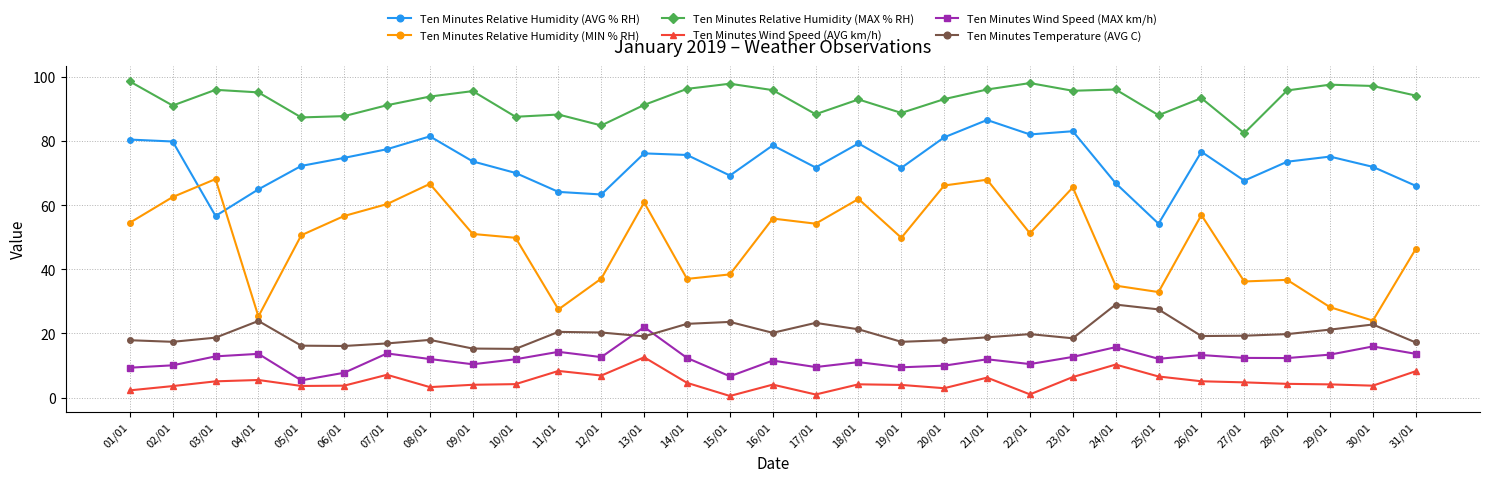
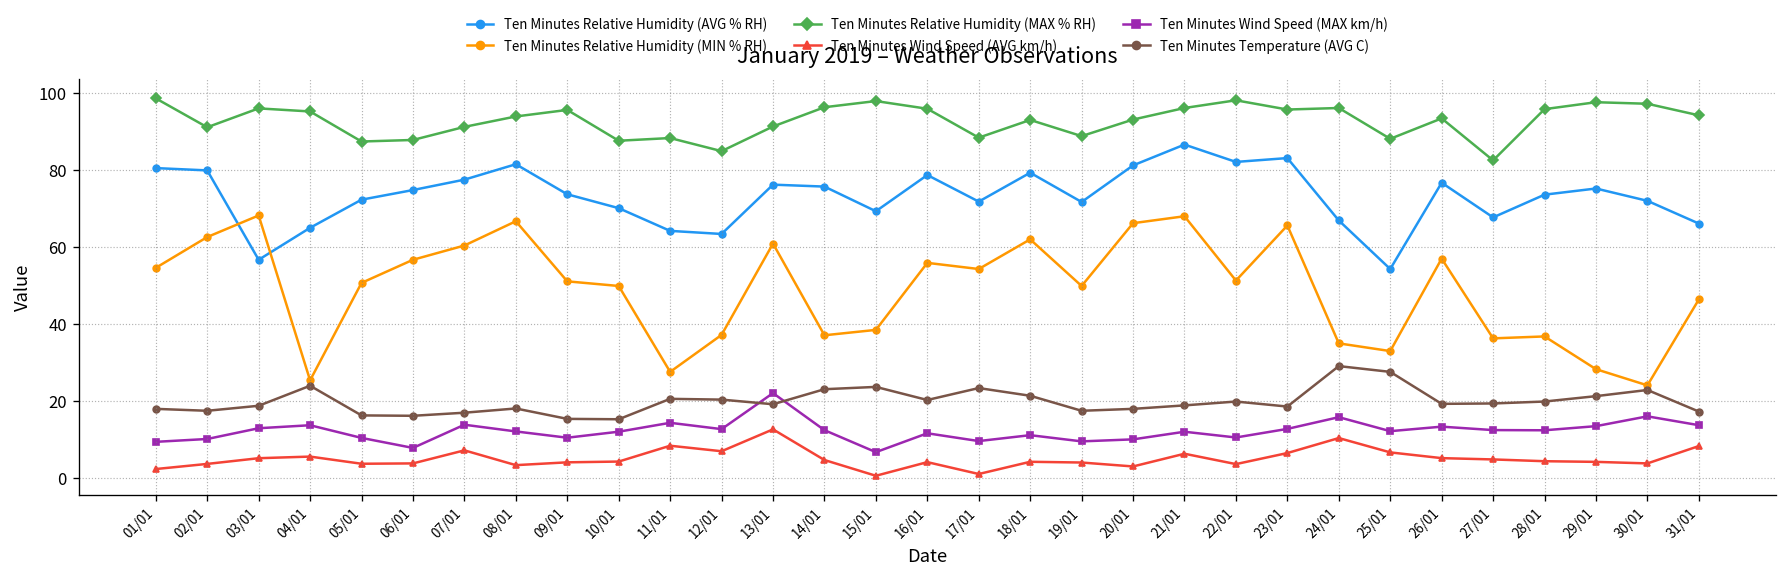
Ten Minutes Wind Speed (MAX km/h), 05/01: 5 -> 10
Ten Minutes Wind Speed (AVG km/h), 22/01: 1 -> 4
